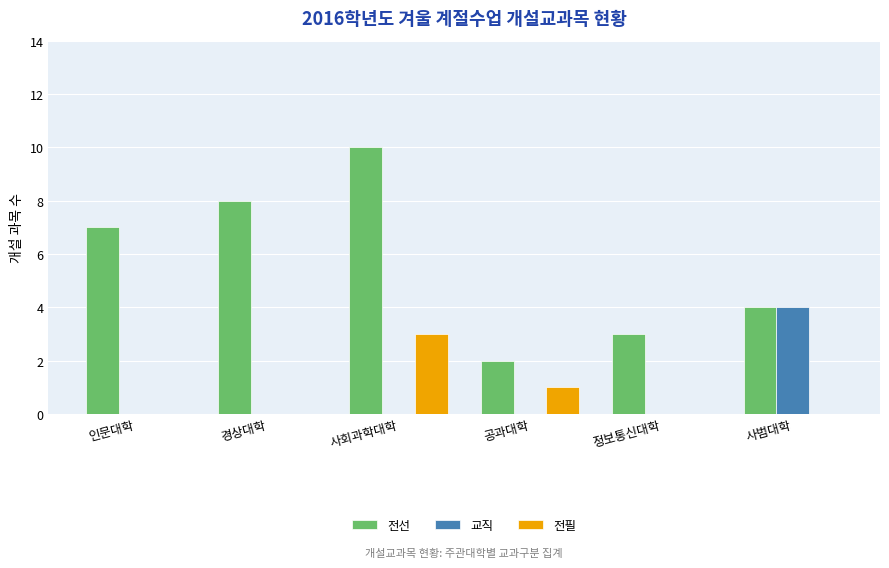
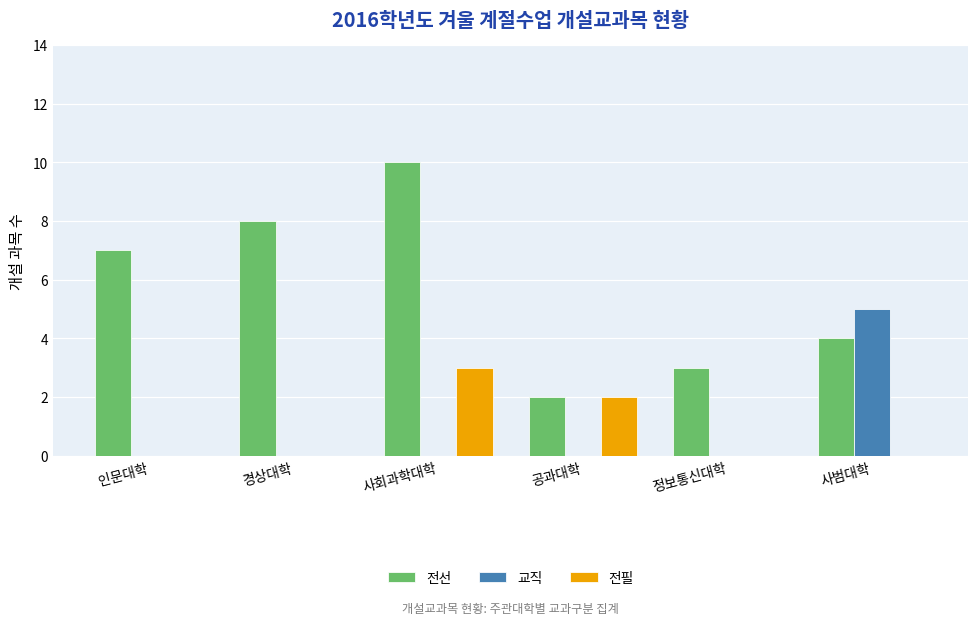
전필, 공과대학: 1 -> 2
교직, 사범대학: 4 -> 5
